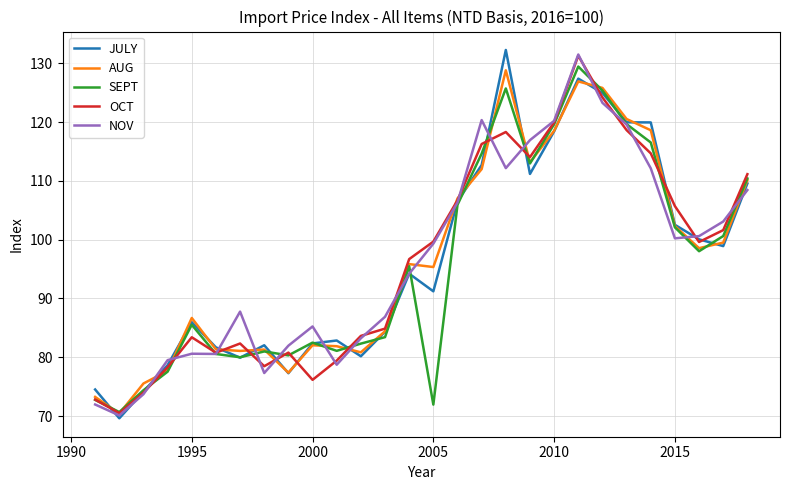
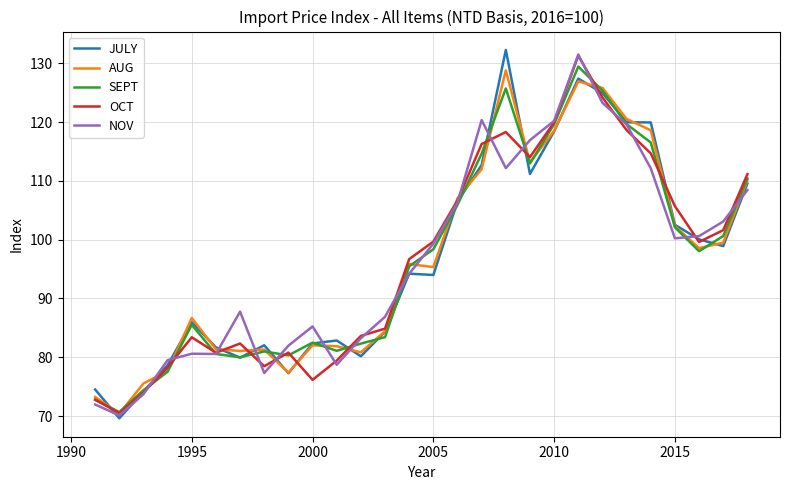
JULY, 2005: 91 -> 94
SEPT, 2005: 72 -> 98
